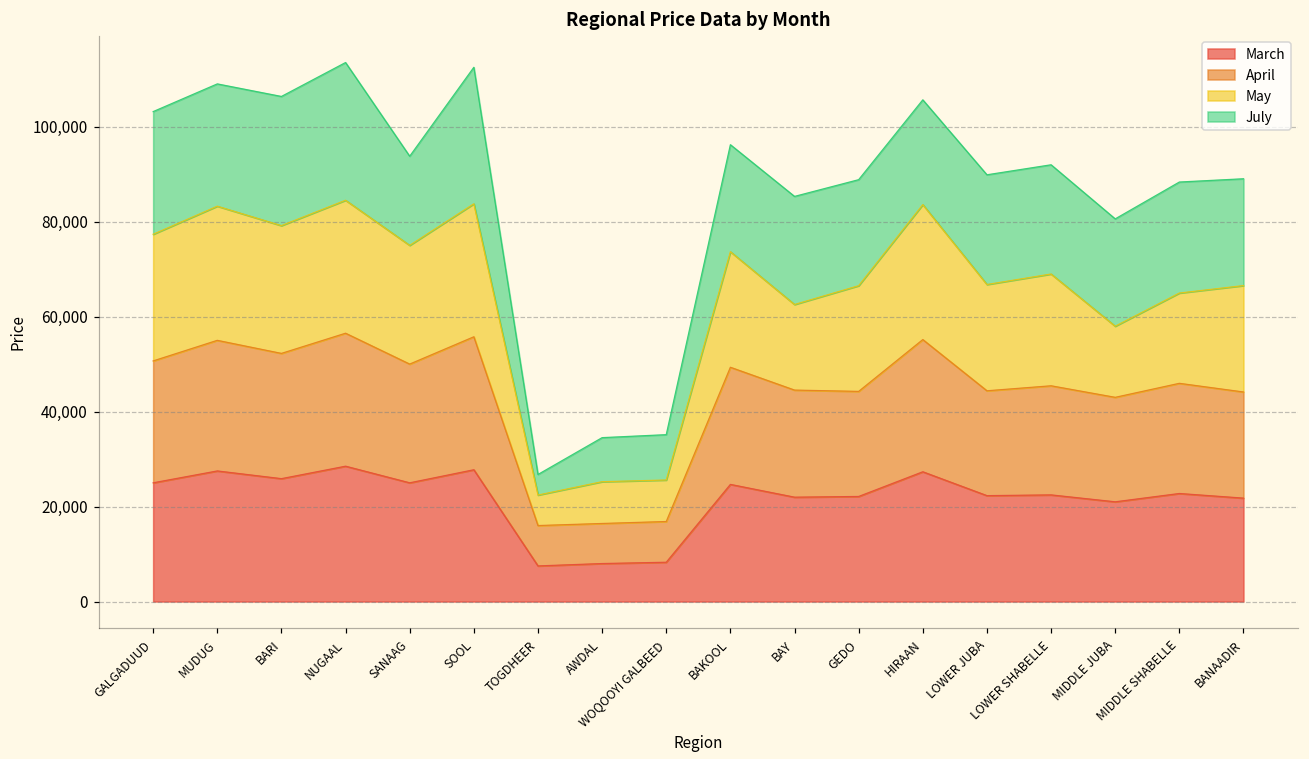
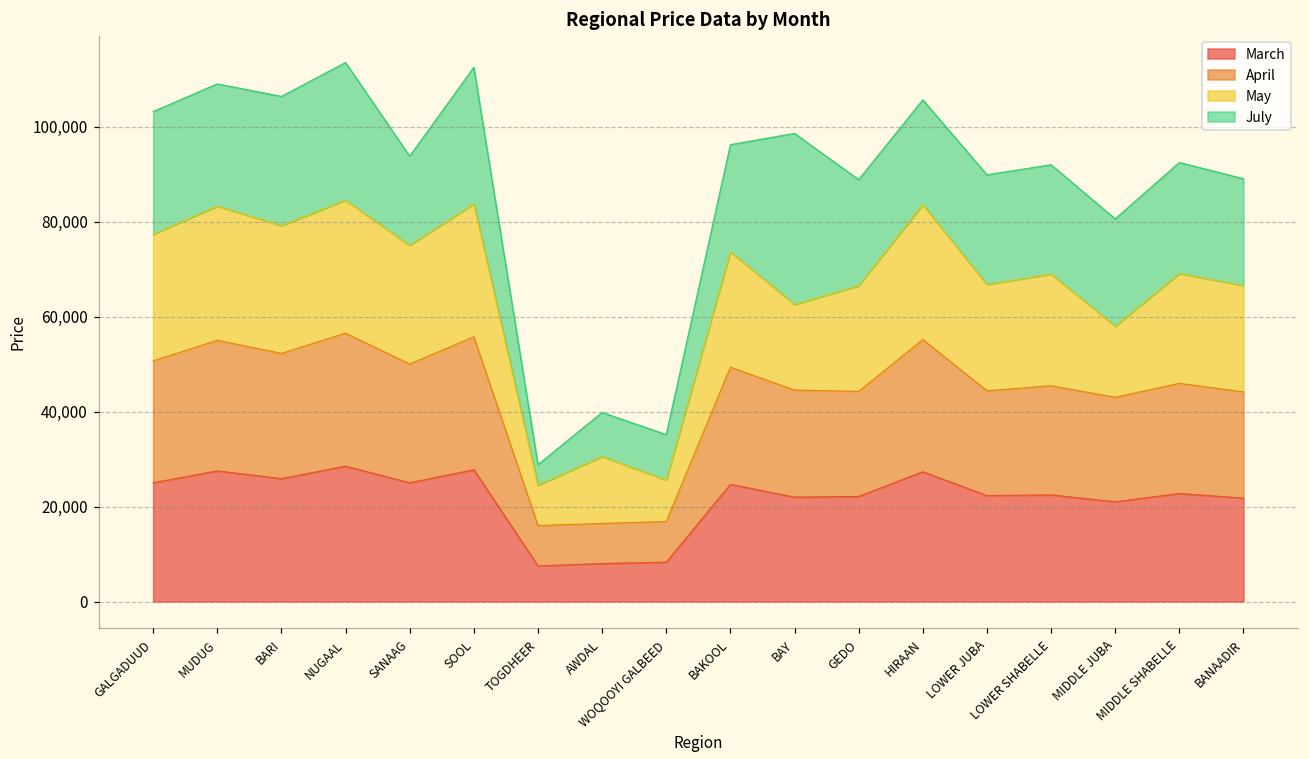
May, TOGDHEER: 6,000 -> 9,000
May, AWDAL: 9,000 -> 14,000
July, BAY: 23,000 -> 36,000
May, MIDDLE SHABELLE: 19,000 -> 23,000
